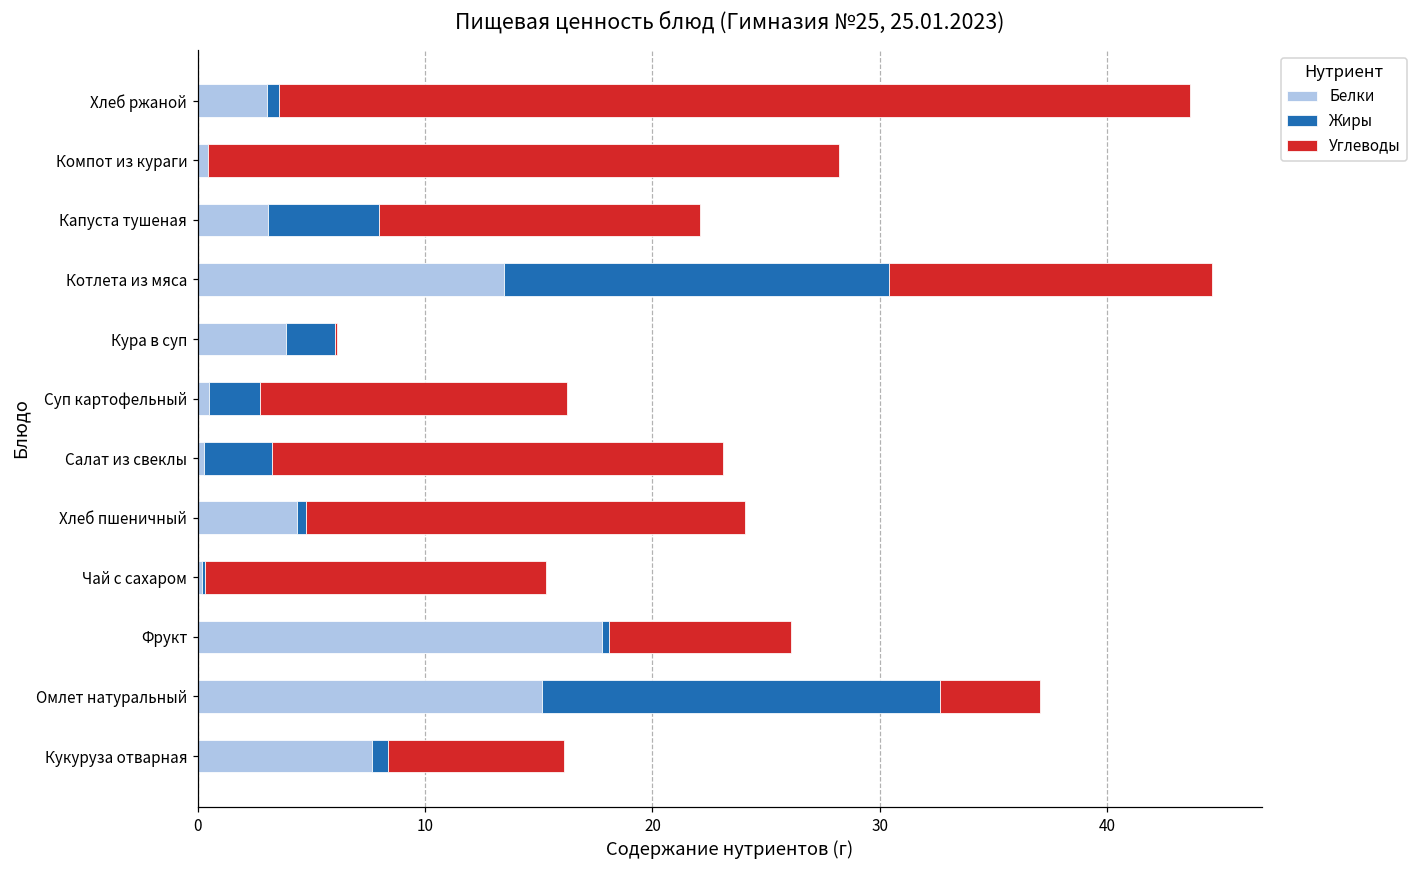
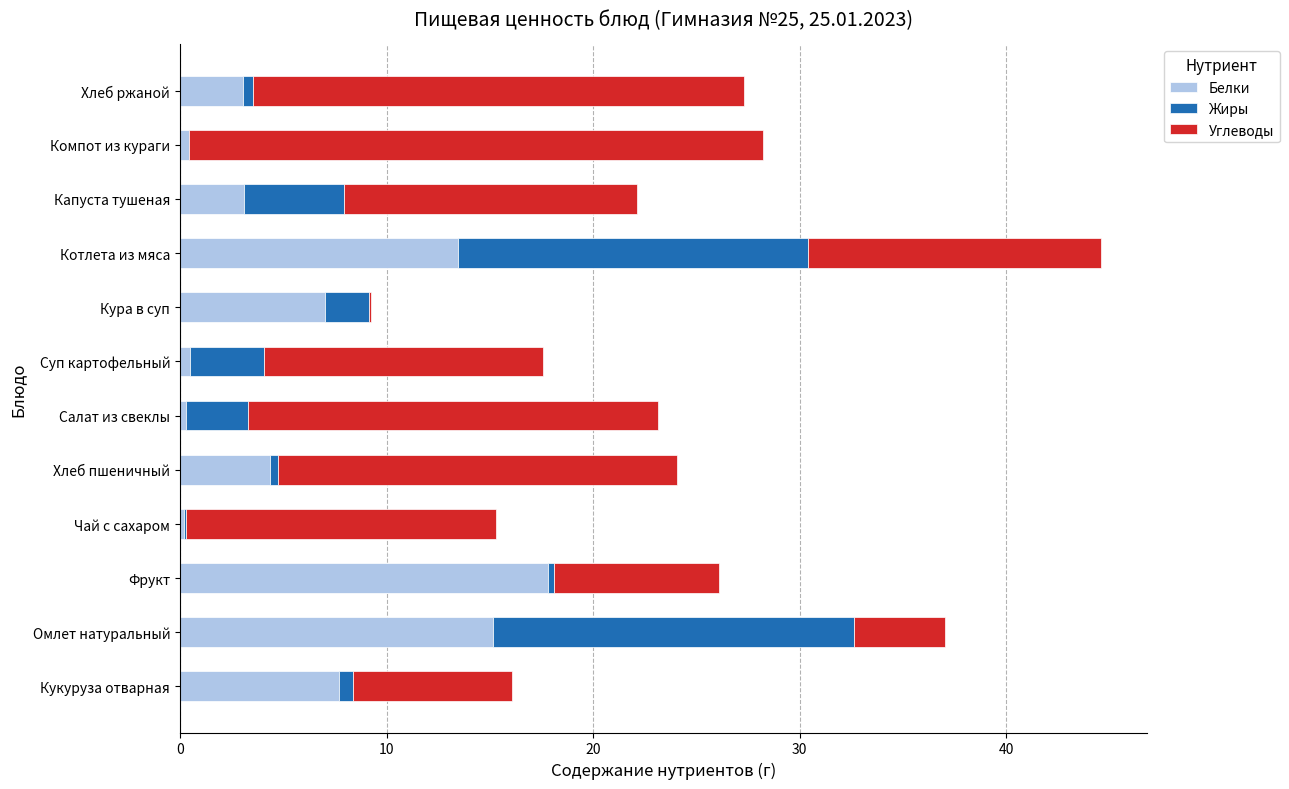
Углеводы, Хлеб ржаной: 40.1 -> 23.7
Белки, Кура в суп: 3.9 -> 7.0
Жиры, Суп картофельный: 2.3 -> 3.6
